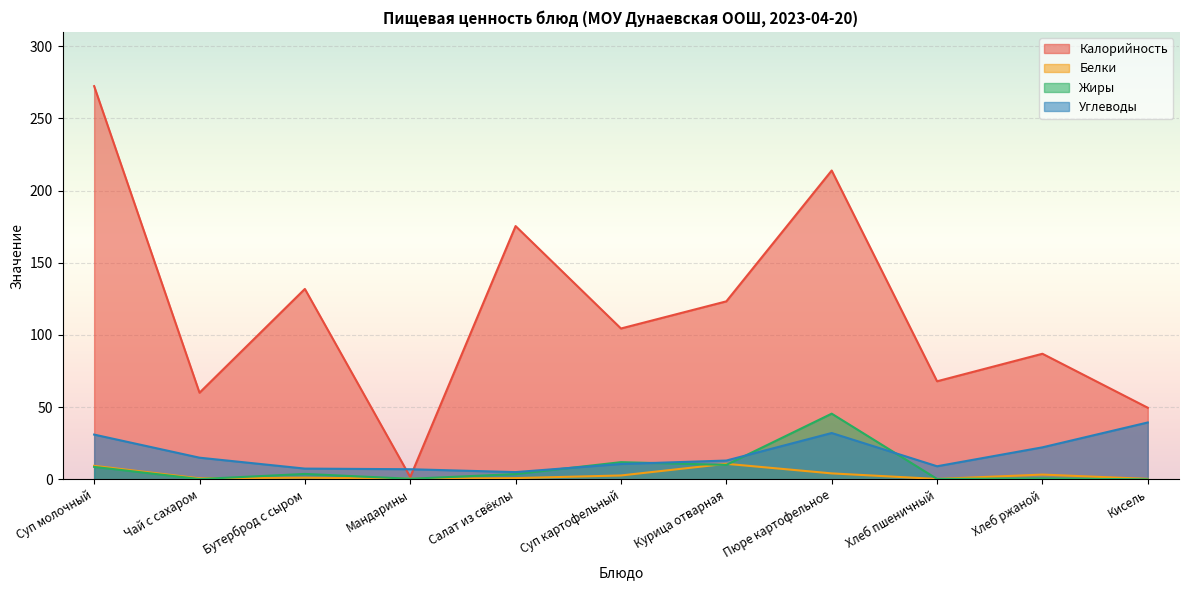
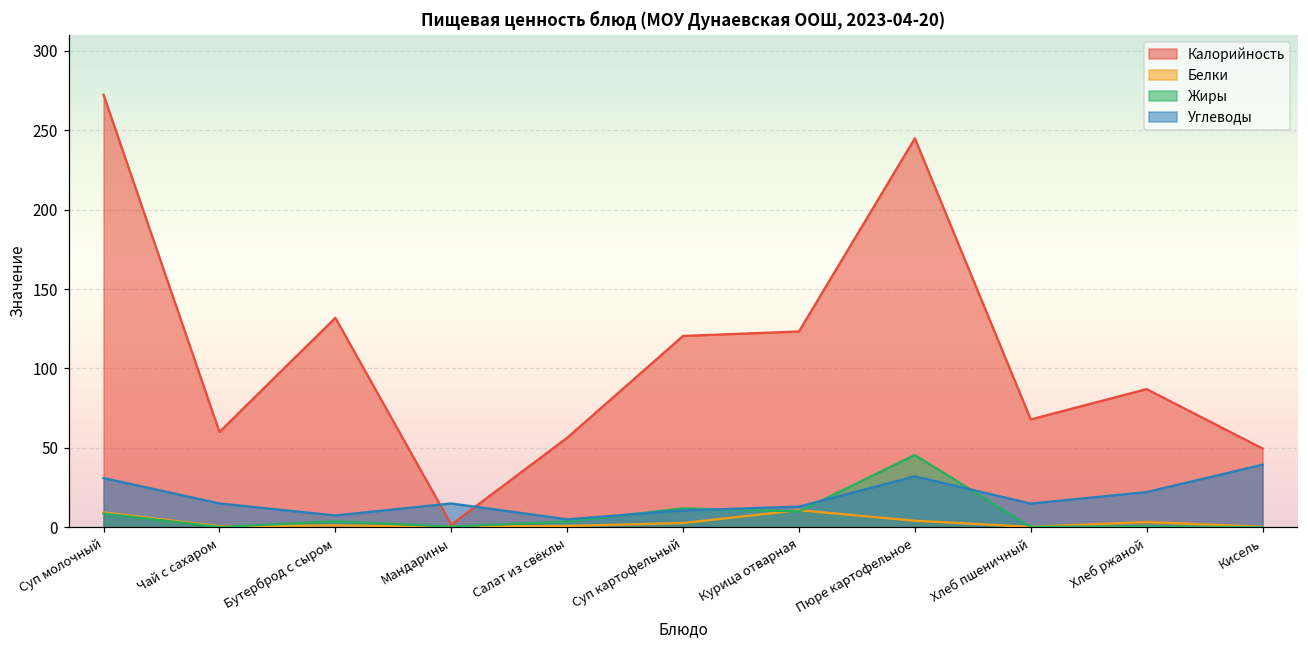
Углеводы, Мандарины: 7 -> 15
Калорийность, Салат из свёклы: 175 -> 56
Калорийность, Суп картофельный: 105 -> 121
Калорийность, Пюре картофельное: 214 -> 245
Углеводы, Хлеб пшеничный: 9 -> 15
